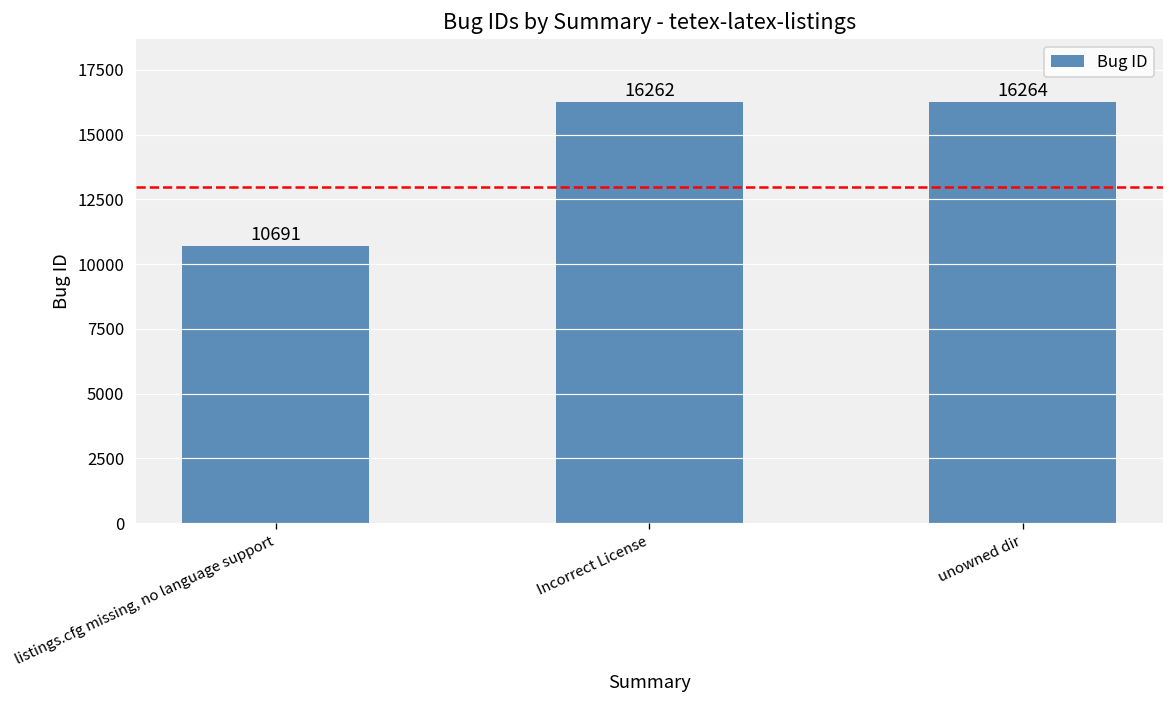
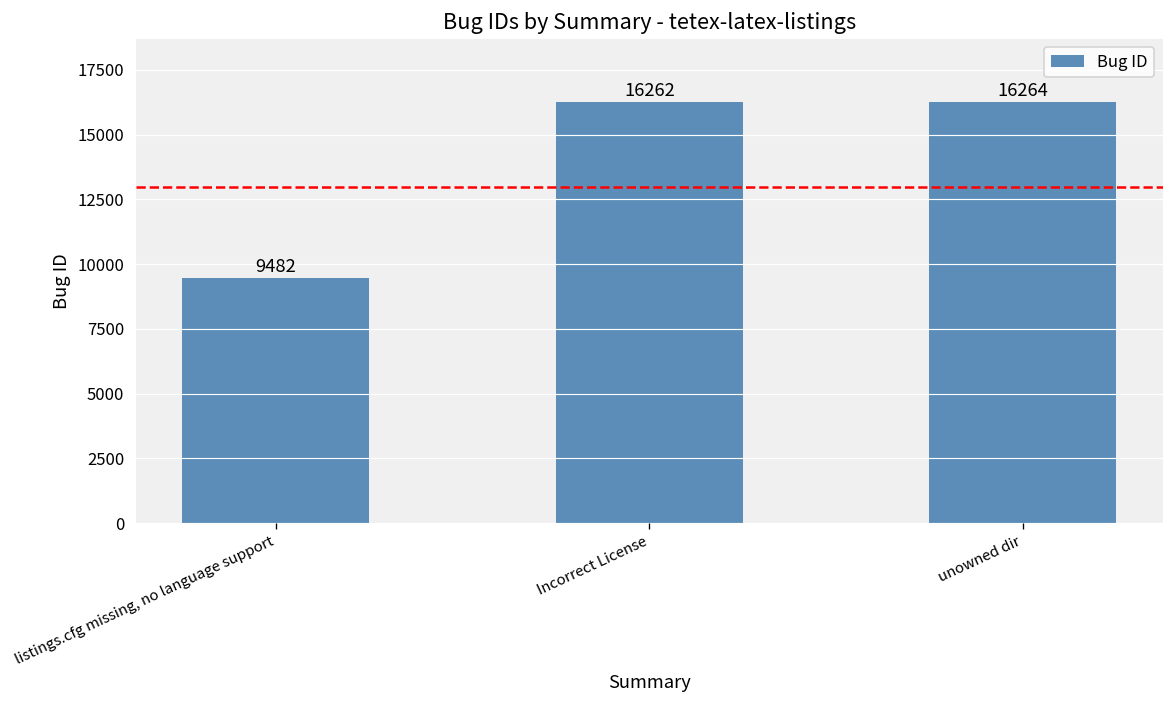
listings.cfg missing, no language support: 10691 -> 9482
